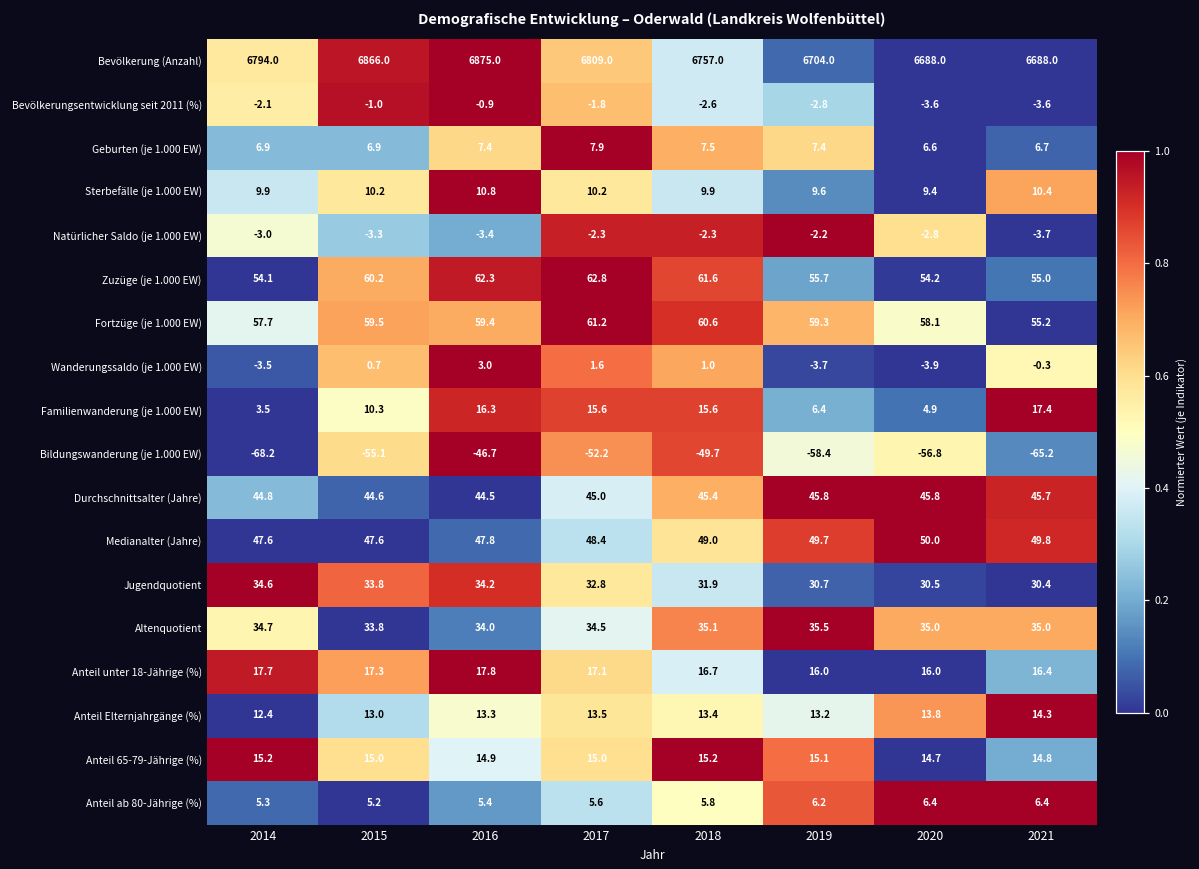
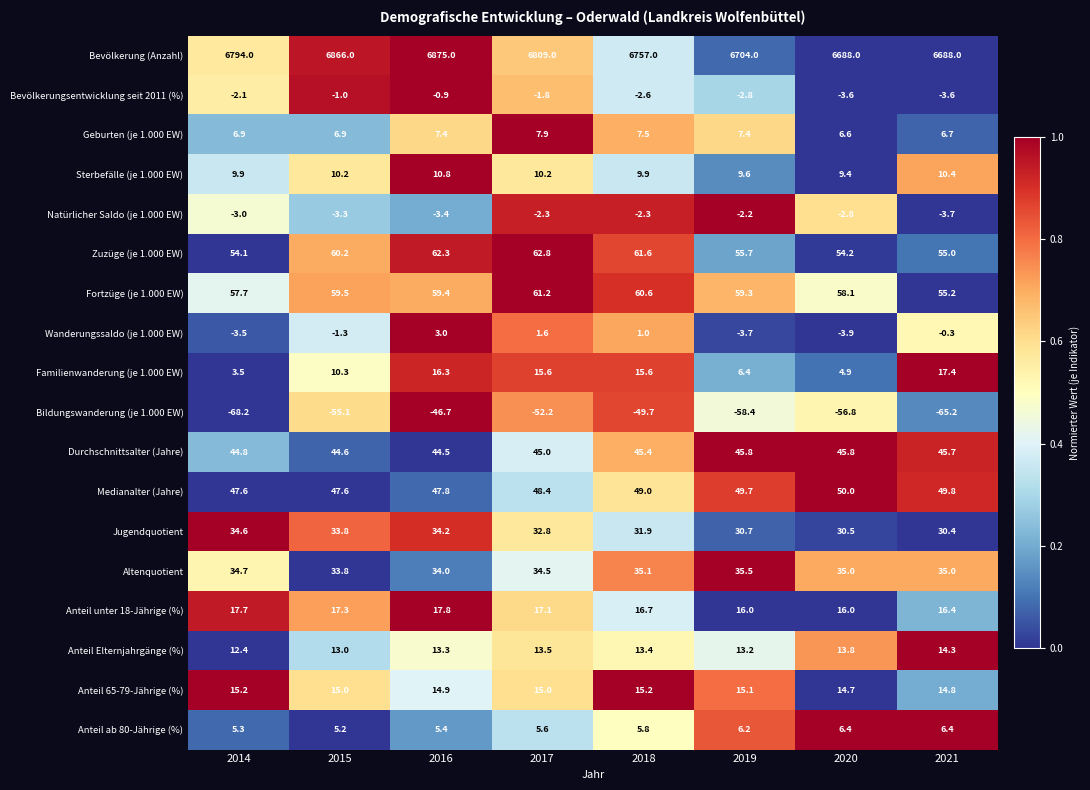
Wanderungssaldo (je 1.000 EW), 2015: 0.7 -> -1.3
